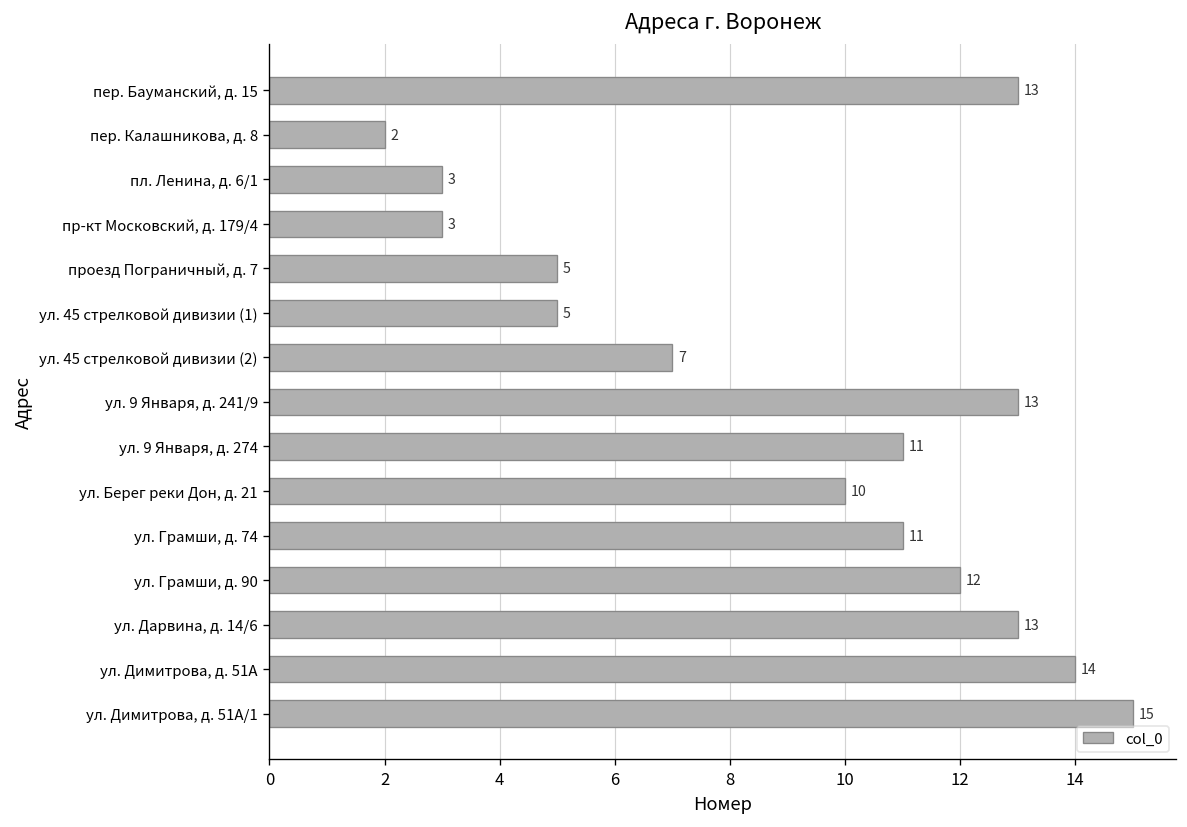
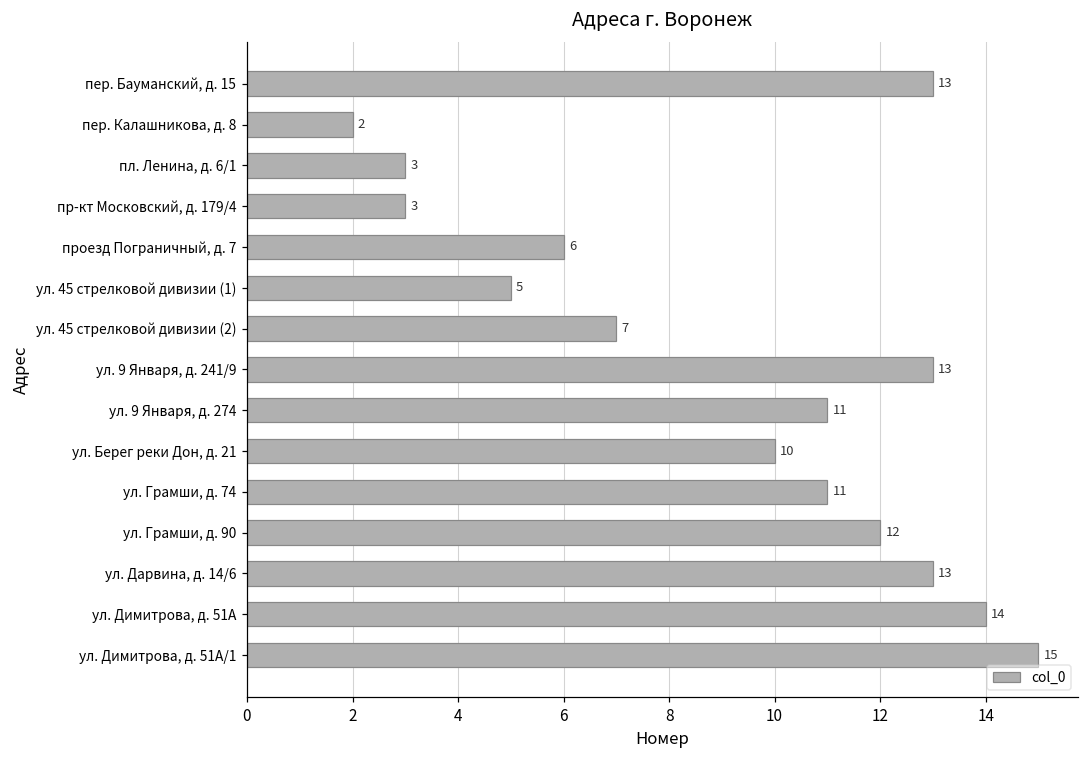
проезд Пограничный, д. 7: 5 -> 6
